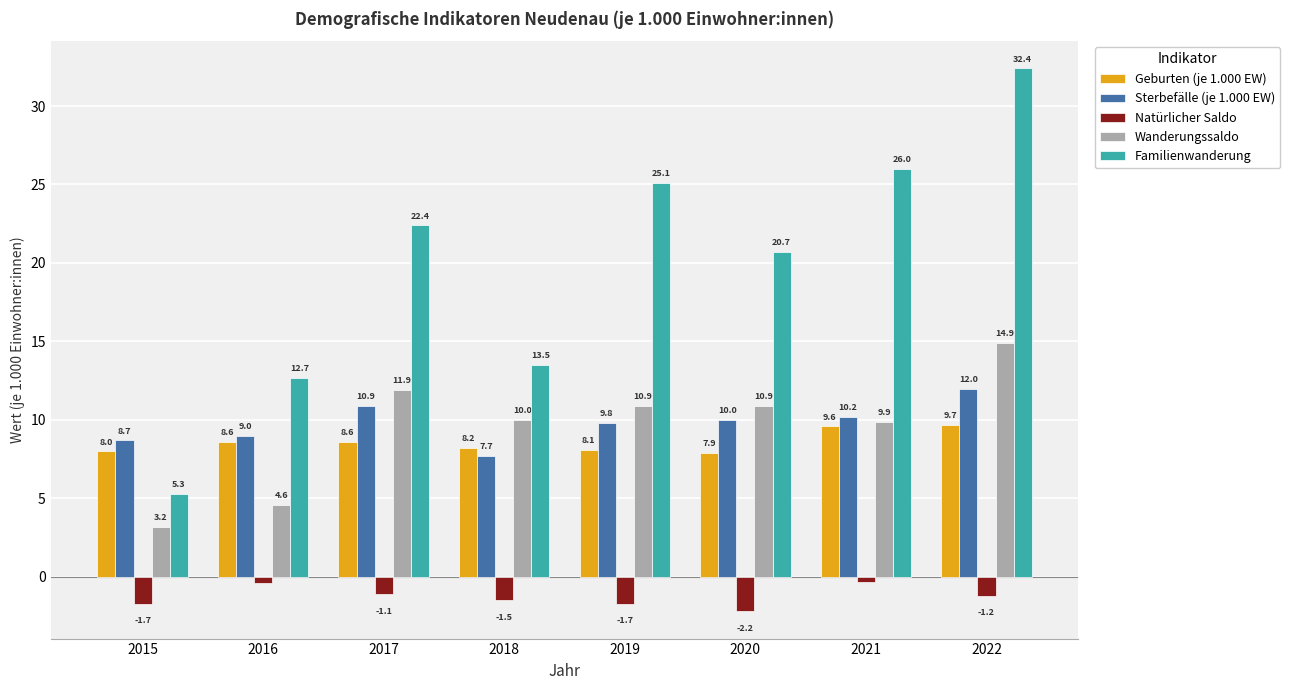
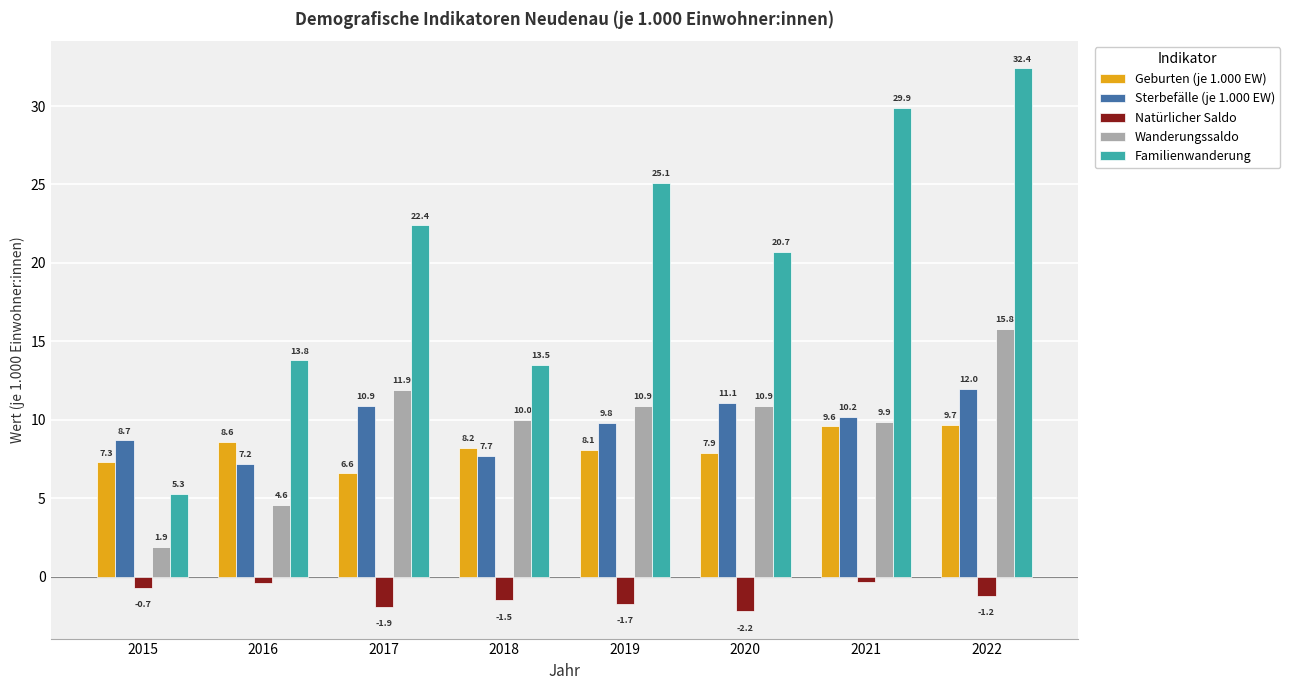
Geburten (je 1.000 EW), 2015: 8.0 -> 7.3
Natürlicher Saldo, 2015: -1.7 -> -0.7
Wanderungssaldo, 2015: 3.2 -> 1.9
Sterbefälle (je 1.000 EW), 2016: 9.0 -> 7.2
Familienwanderung, 2016: 12.7 -> 13.8
Geburten (je 1.000 EW), 2017: 8.6 -> 6.6
Natürlicher Saldo, 2017: -1.1 -> -1.9
Sterbefälle (je 1.000 EW), 2020: 10.0 -> 11.1
Familienwanderung, 2021: 26.0 -> 29.9
Wanderungssaldo, 2022: 14.9 -> 15.8
